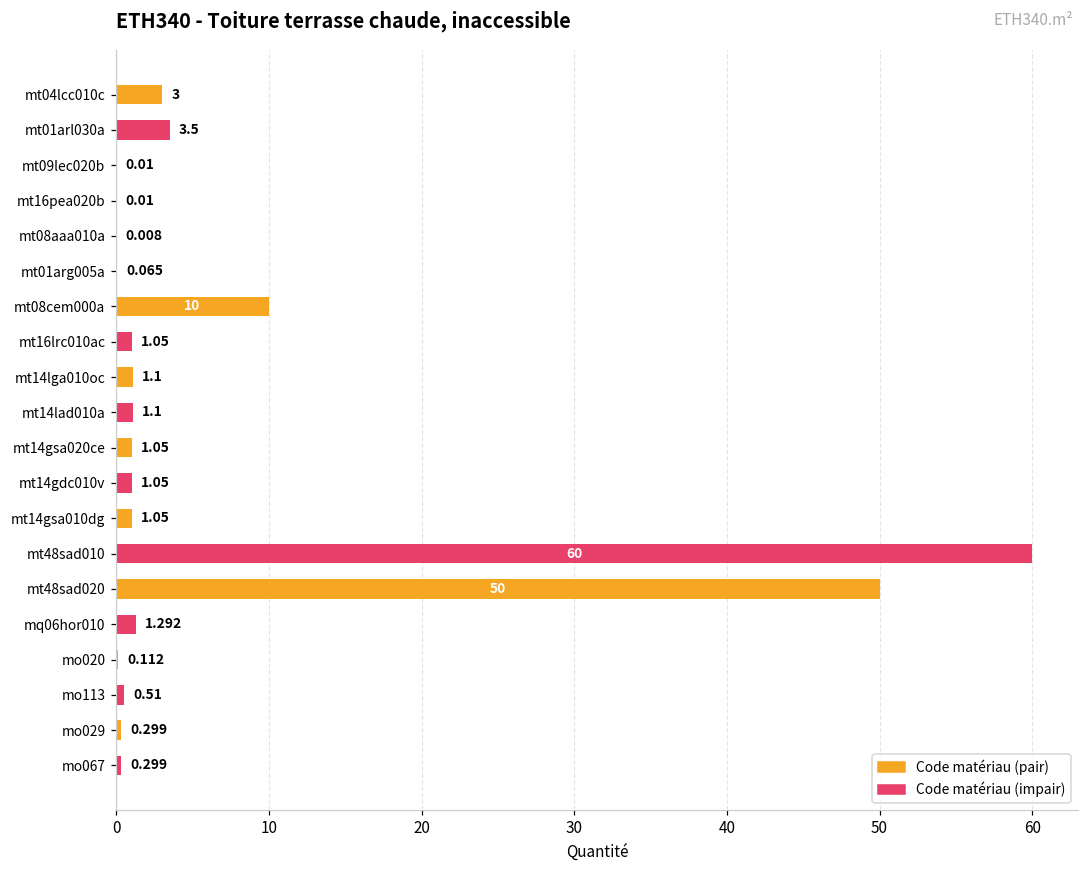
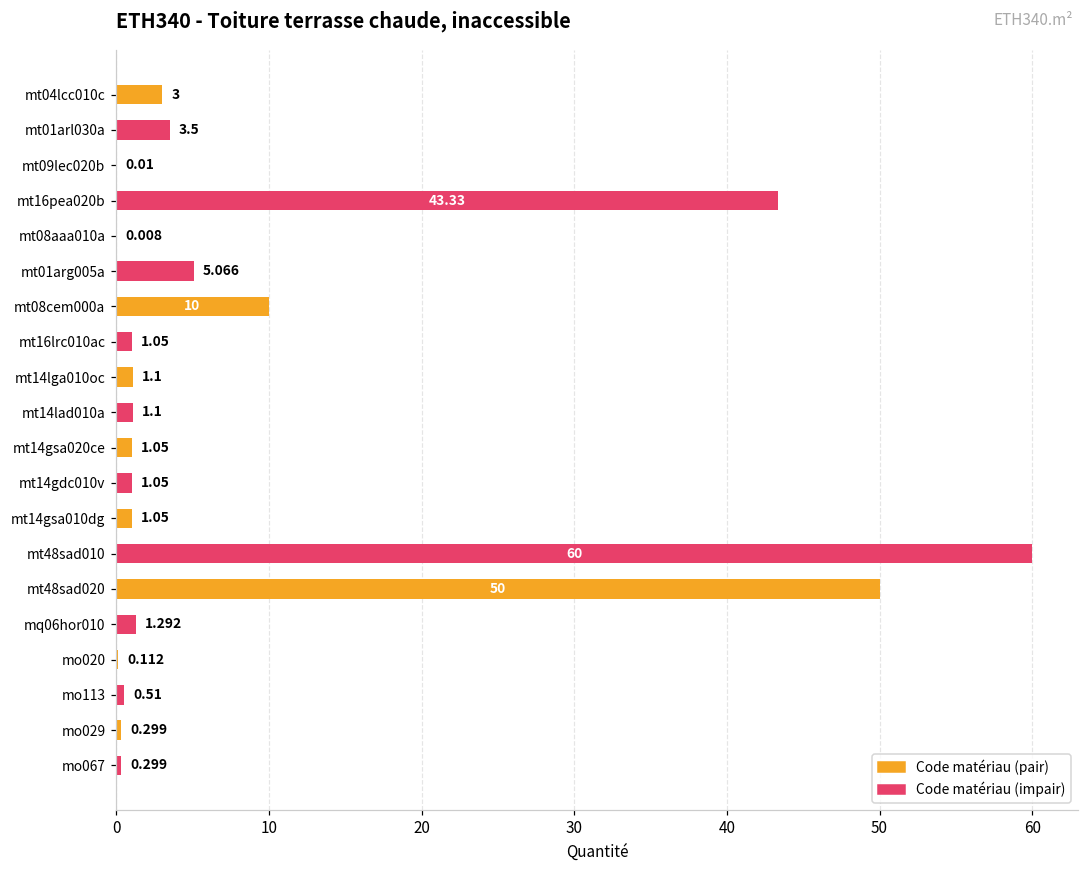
mt16pea020b: 0.01 -> 43.33
mt01arg005a: 0.065 -> 5.066
